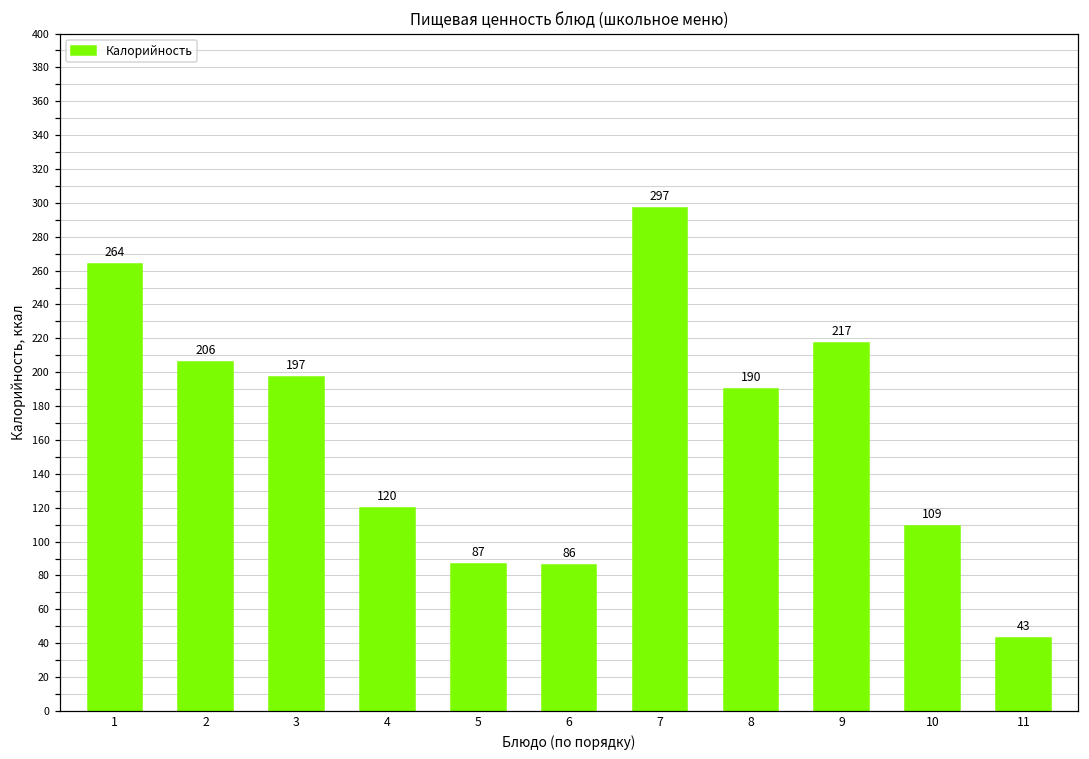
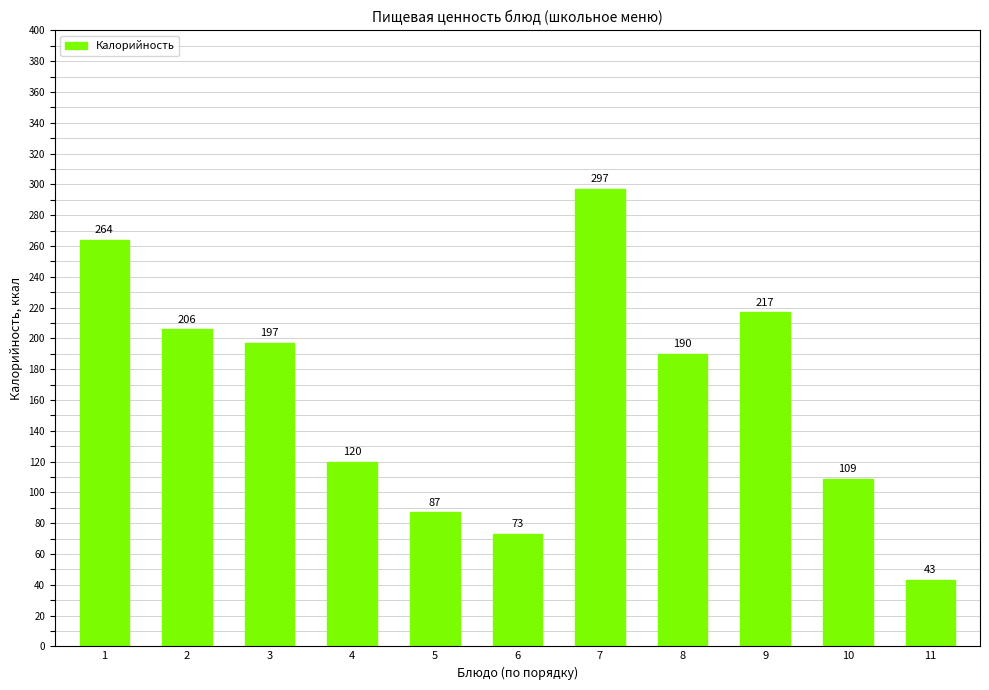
6: 86 -> 73
